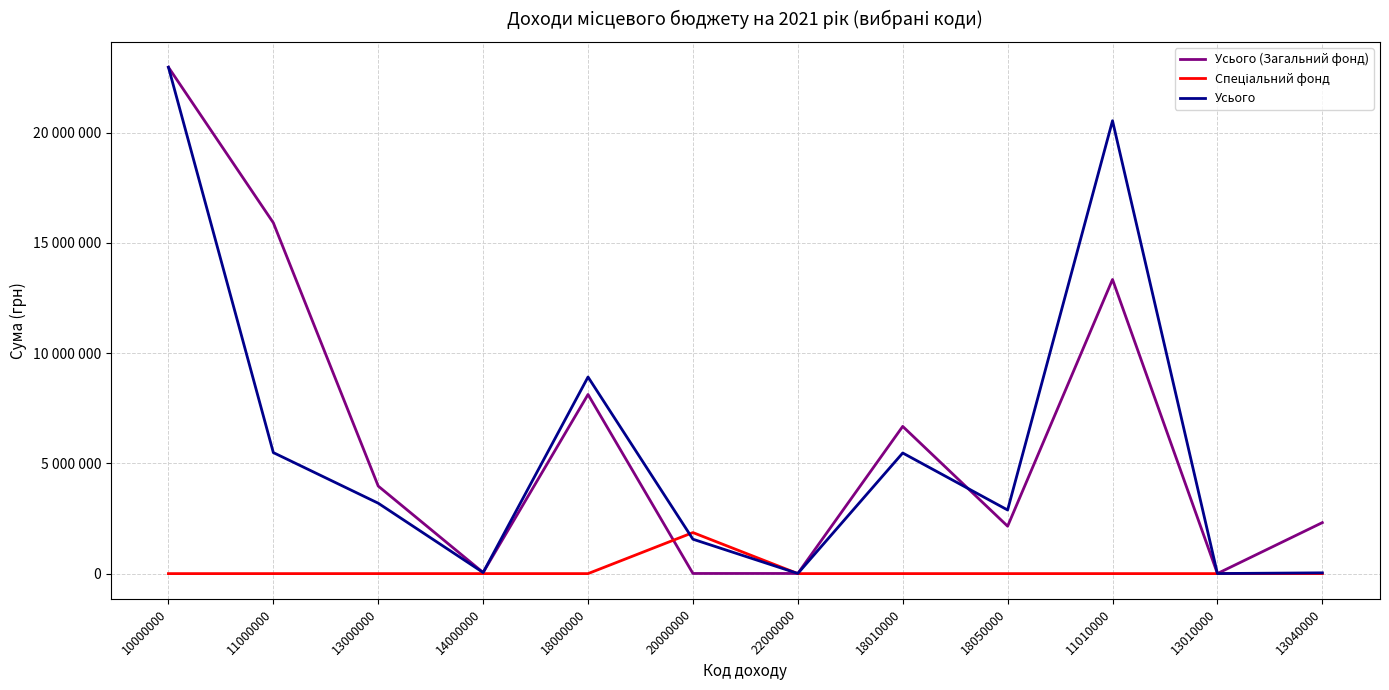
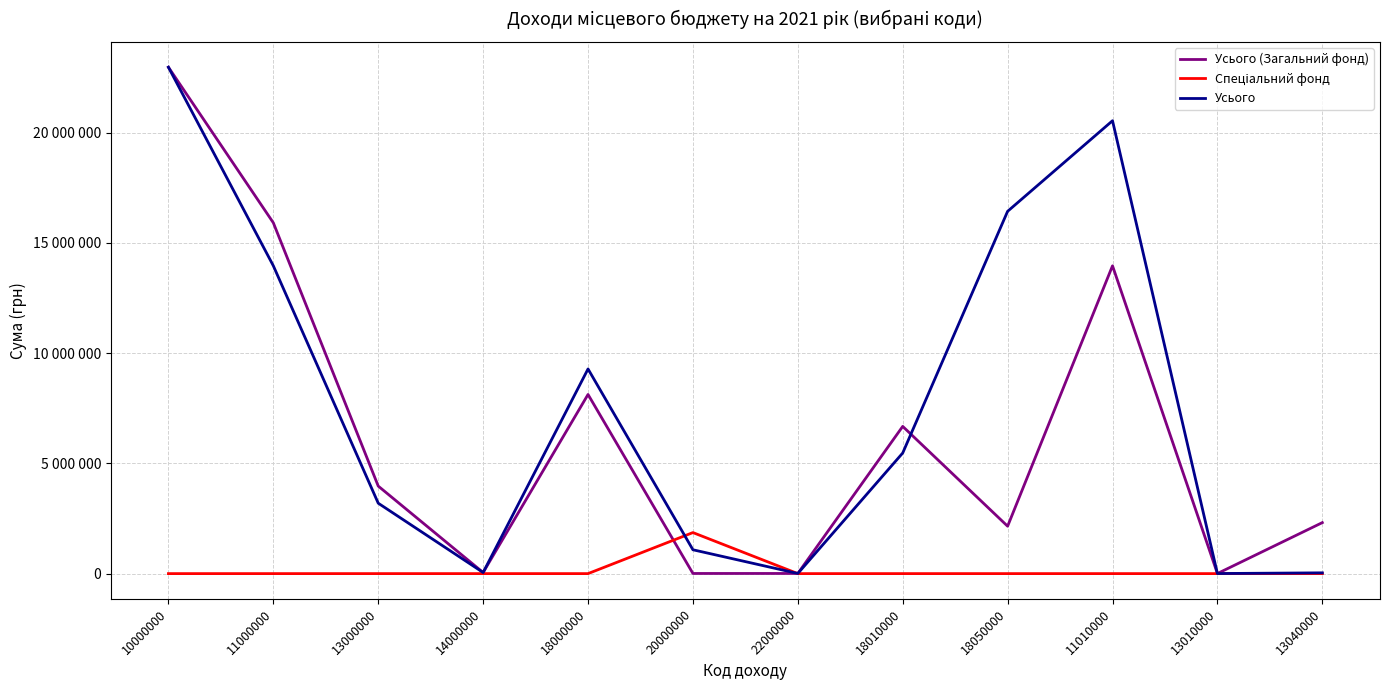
Усього, 11000000: 5500000 -> 14000000
Усього, 18000000: 8900000 -> 9300000
Усього, 20000000: 1600000 -> 1100000
Усього, 18050000: 2900000 -> 16400000
Усього (Загальний фонд), 11010000: 13300000 -> 14000000
